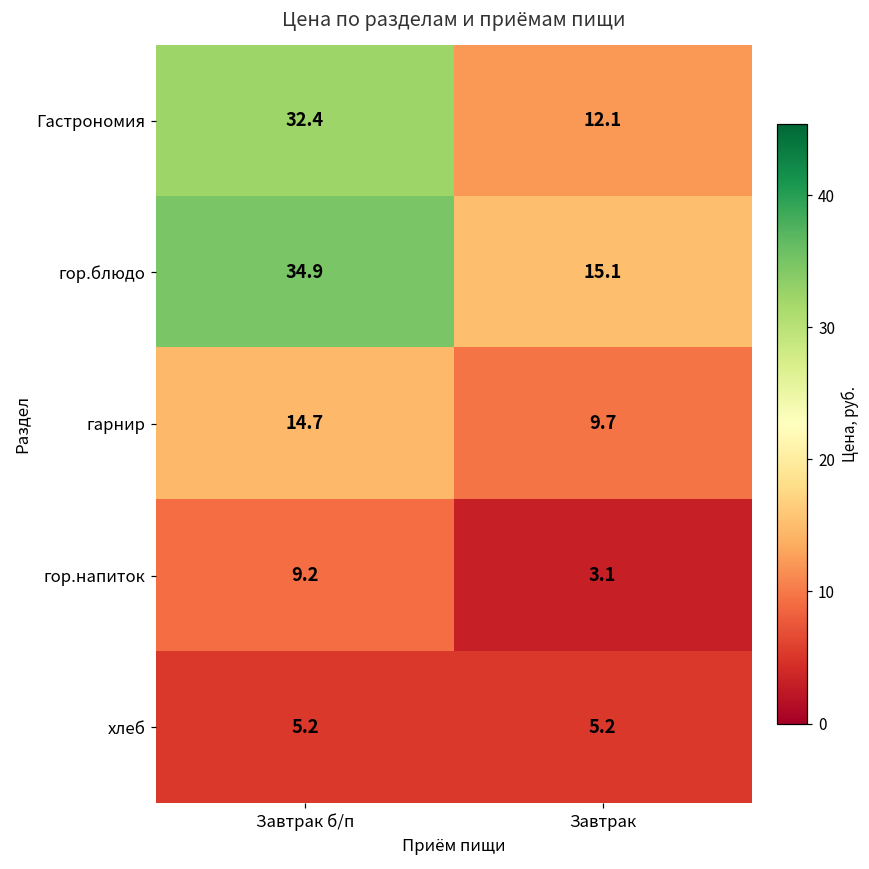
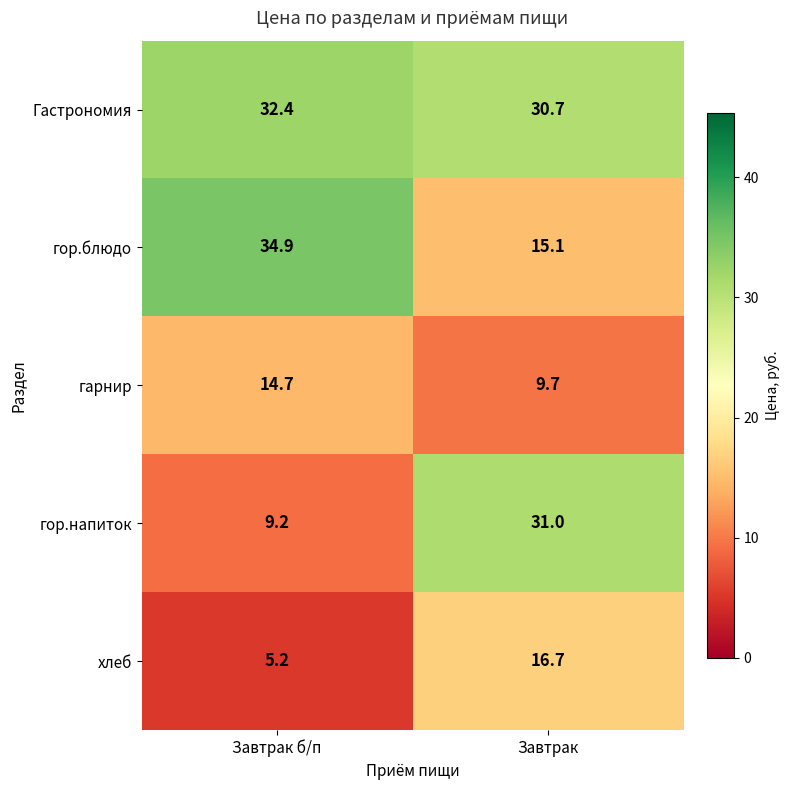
Гастрономия, Завтрак: 12.1 -> 30.7
гор.напиток, Завтрак: 3.1 -> 31.0
хлеб, Завтрак: 5.2 -> 16.7
